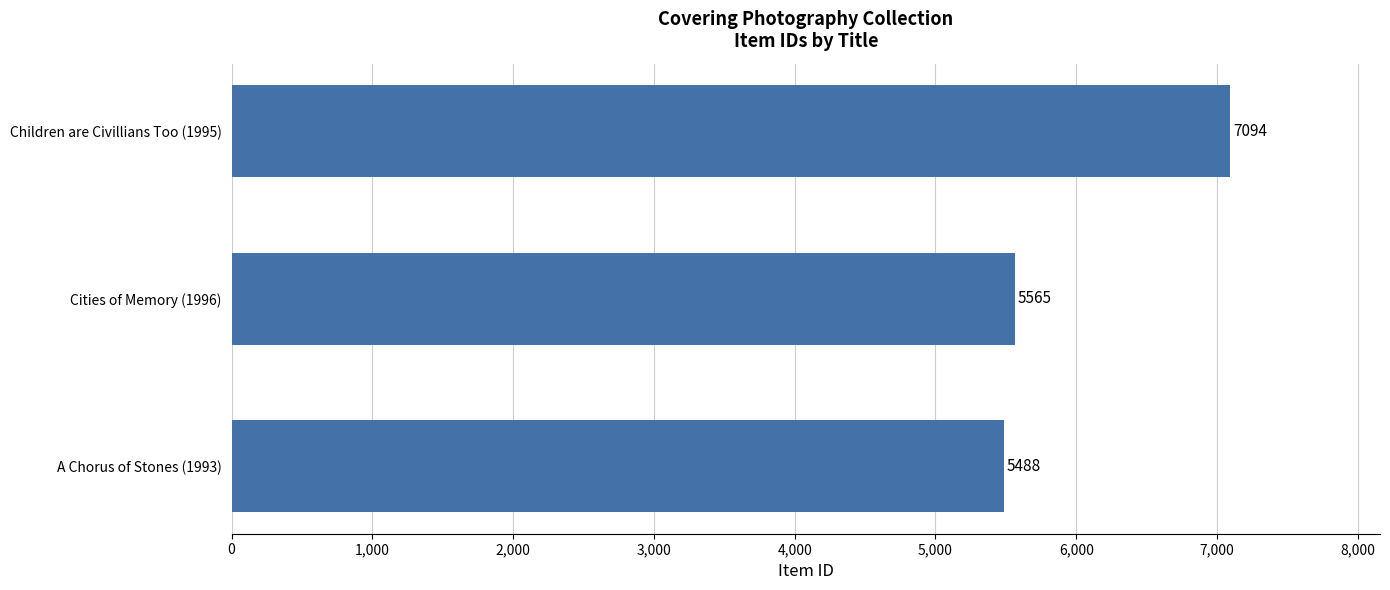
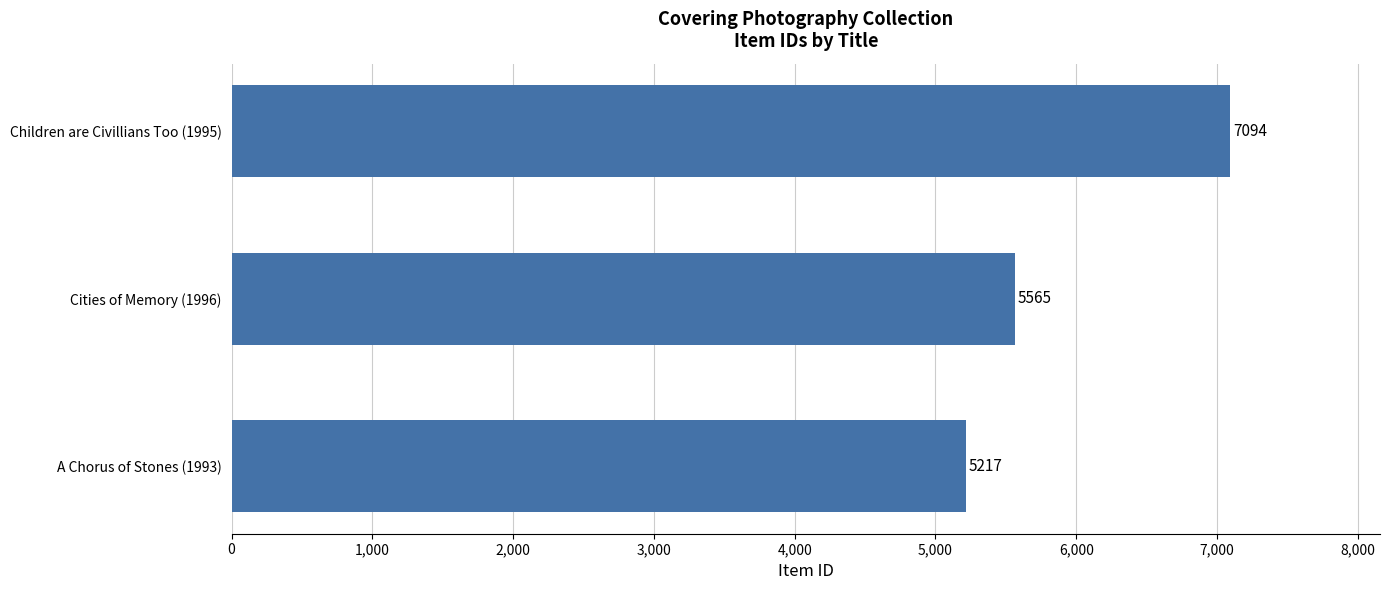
A Chorus of Stones (1993): 5488 -> 5217
